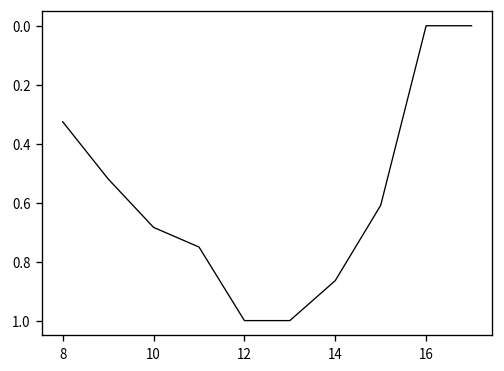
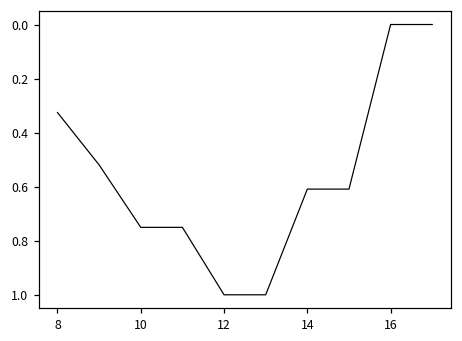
10: 0.68 -> 0.75
14: 0.86 -> 0.61
